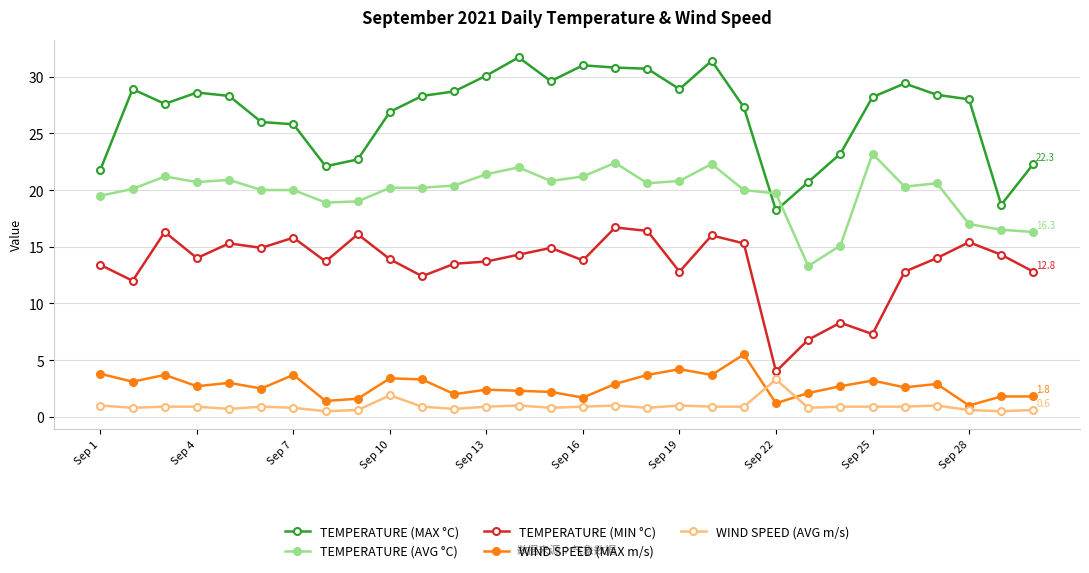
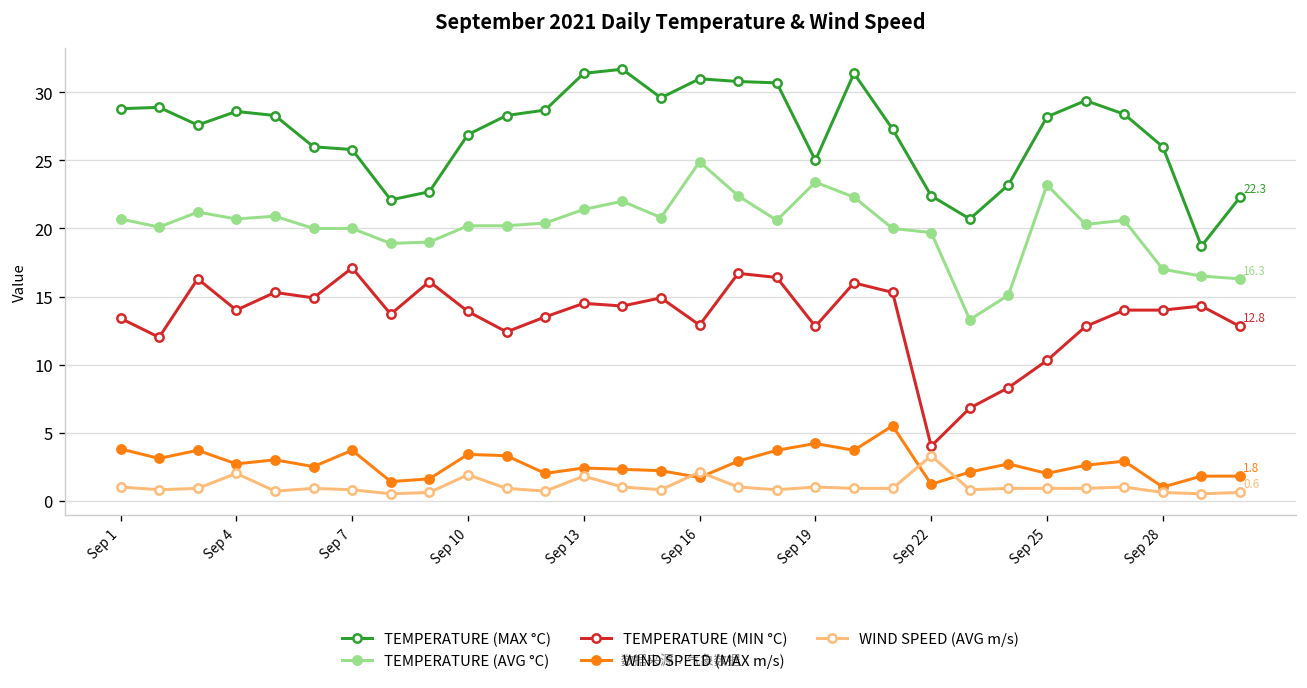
TEMPERATURE (MAX °C), Sep 1: 21.8 -> 28.8
TEMPERATURE (AVG °C), Sep 1: 19.5 -> 20.7
WIND SPEED (AVG m/s), Sep 4: 0.9 -> 2.0
TEMPERATURE (MIN °C), Sep 7: 15.8 -> 17.1
TEMPERATURE (MAX °C), Sep 13: 30.1 -> 31.4
TEMPERATURE (MIN °C), Sep 13: 13.7 -> 14.5
WIND SPEED (AVG m/s), Sep 13: 0.9 -> 1.8
TEMPERATURE (AVG °C), Sep 16: 21.2 -> 24.9
TEMPERATURE (MIN °C), Sep 16: 13.8 -> 12.9
WIND SPEED (AVG m/s), Sep 16: 0.9 -> 2.1
TEMPERATURE (MAX °C), Sep 19: 28.9 -> 25.0
TEMPERATURE (AVG °C), Sep 19: 20.8 -> 23.4
TEMPERATURE (MAX °C), Sep 22: 18.2 -> 22.4
TEMPERATURE (MIN °C), Sep 25: 7.3 -> 10.3
WIND SPEED (MAX m/s), Sep 25: 3.2 -> 2.0
TEMPERATURE (MAX °C), Sep 28: 28 -> 26
TEMPERATURE (MIN °C), Sep 28: 15.4 -> 14.0
